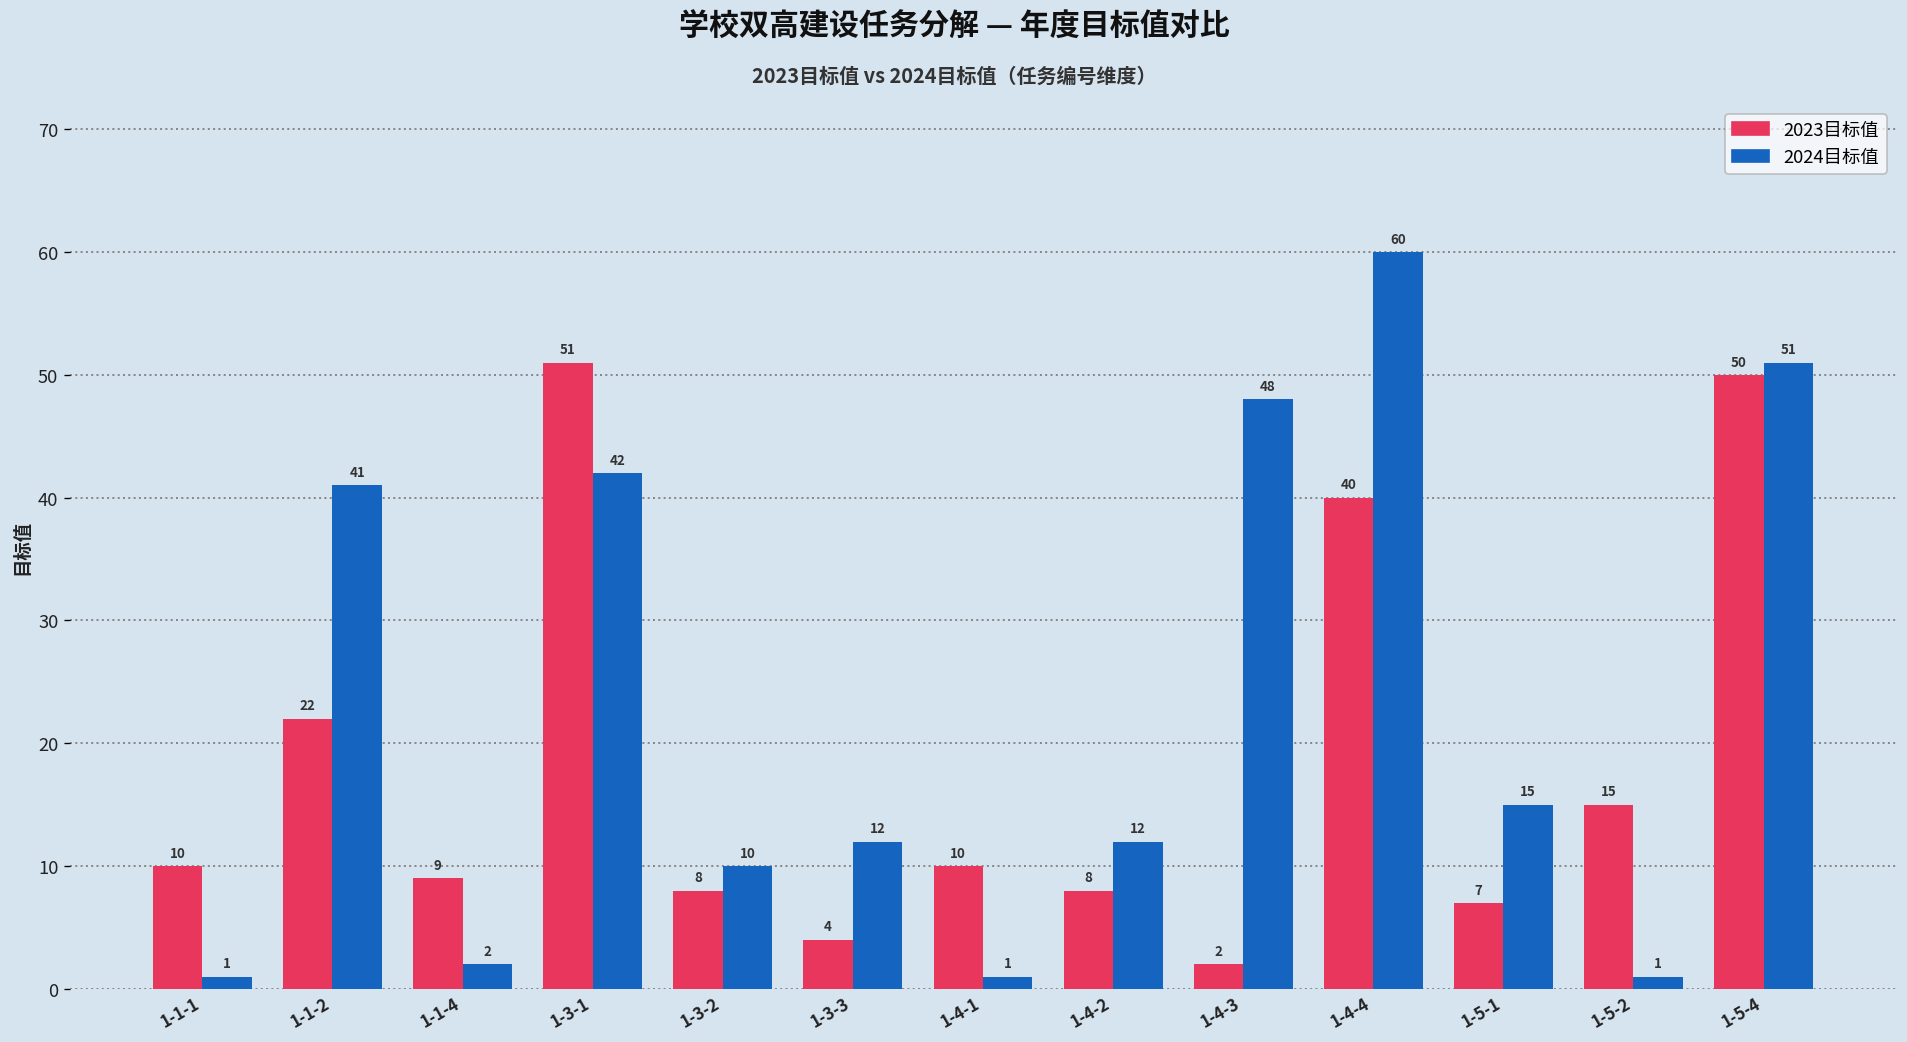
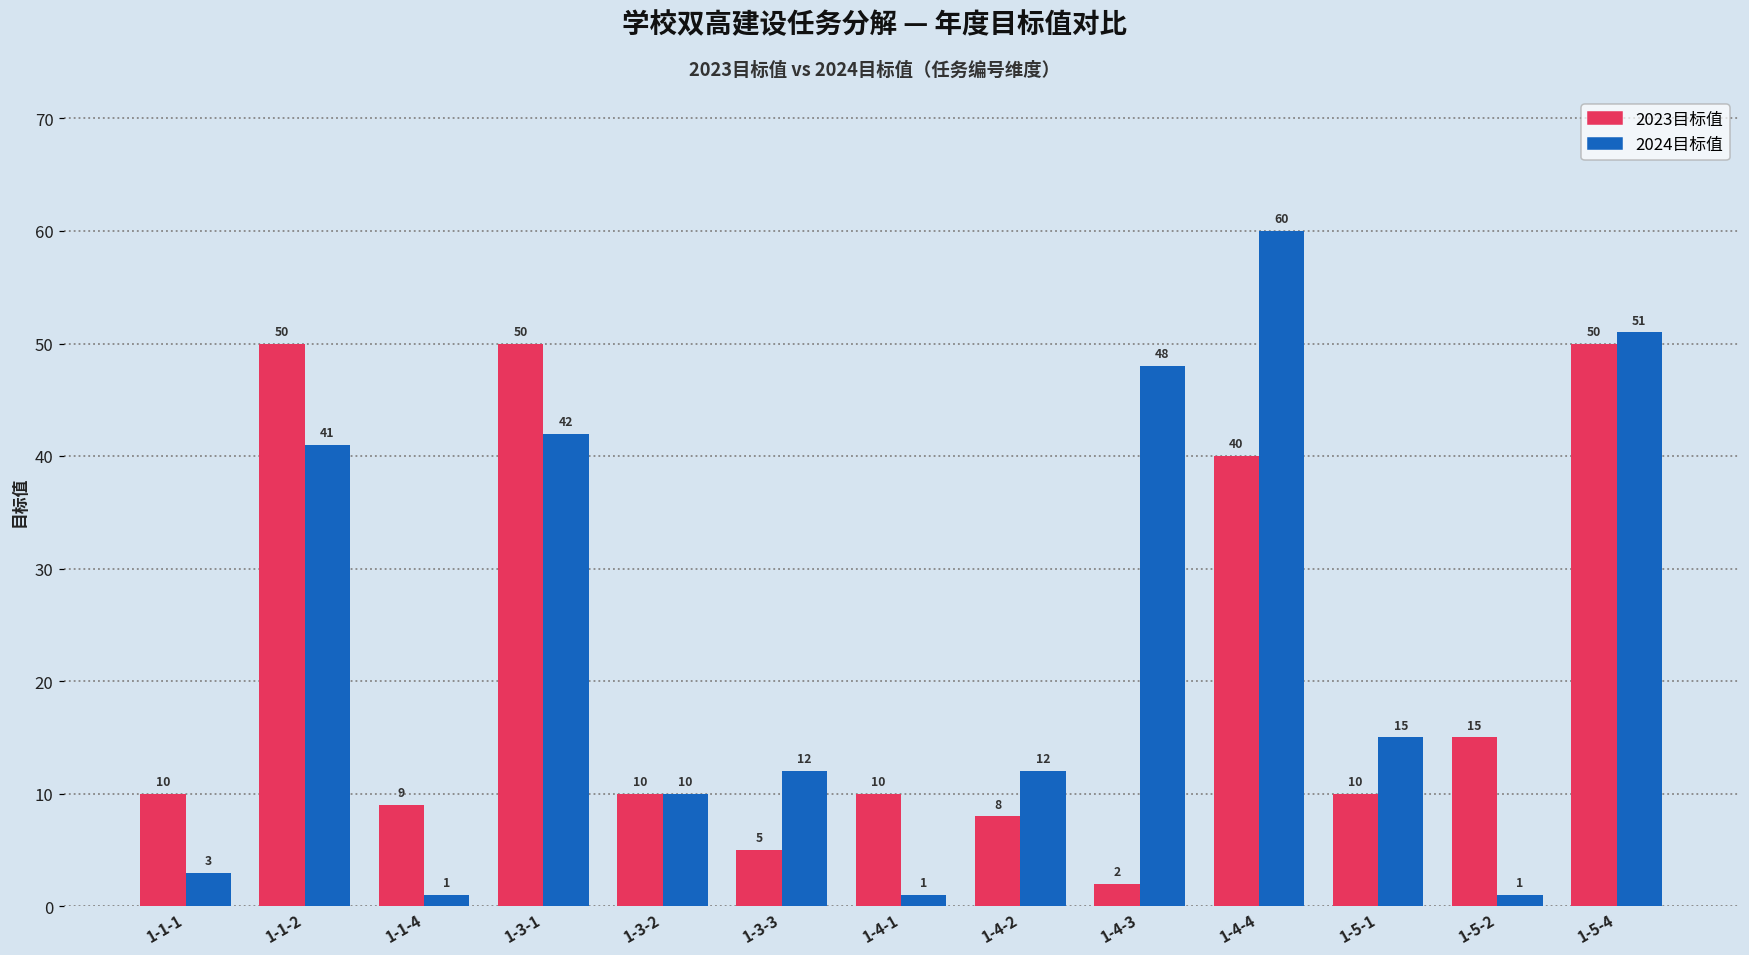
2024目标值, 1-1-1: 1 -> 3
2023目标值, 1-1-2: 22 -> 50
2024目标值, 1-1-4: 2 -> 1
2023目标值, 1-3-1: 51 -> 50
2023目标值, 1-3-2: 8 -> 10
2023目标值, 1-3-3: 4 -> 5
2023目标值, 1-5-1: 7 -> 10
